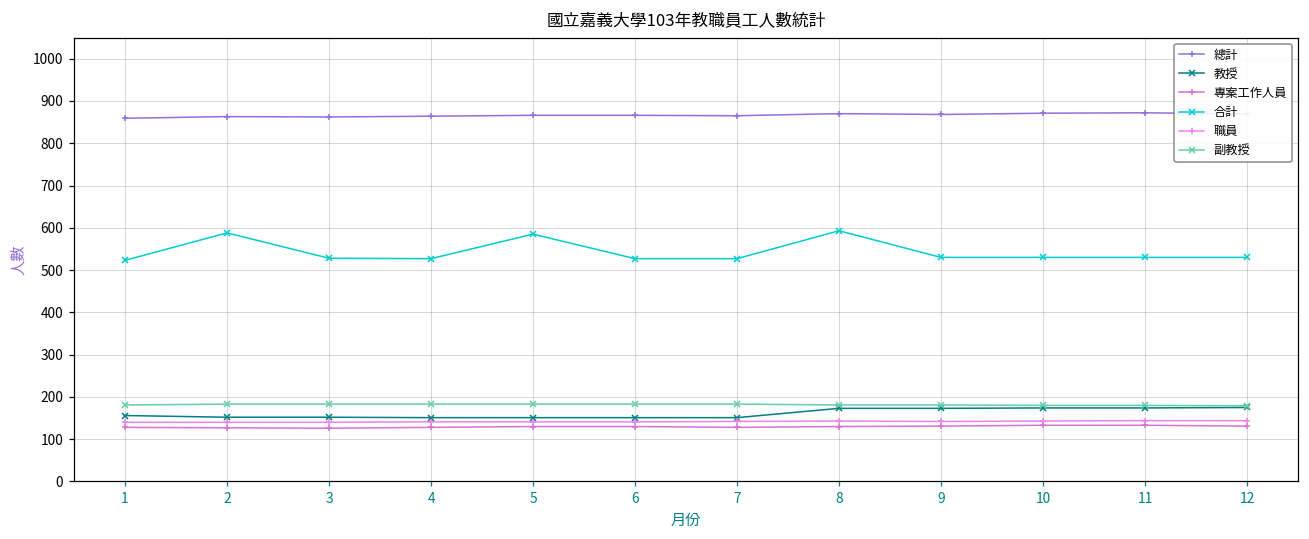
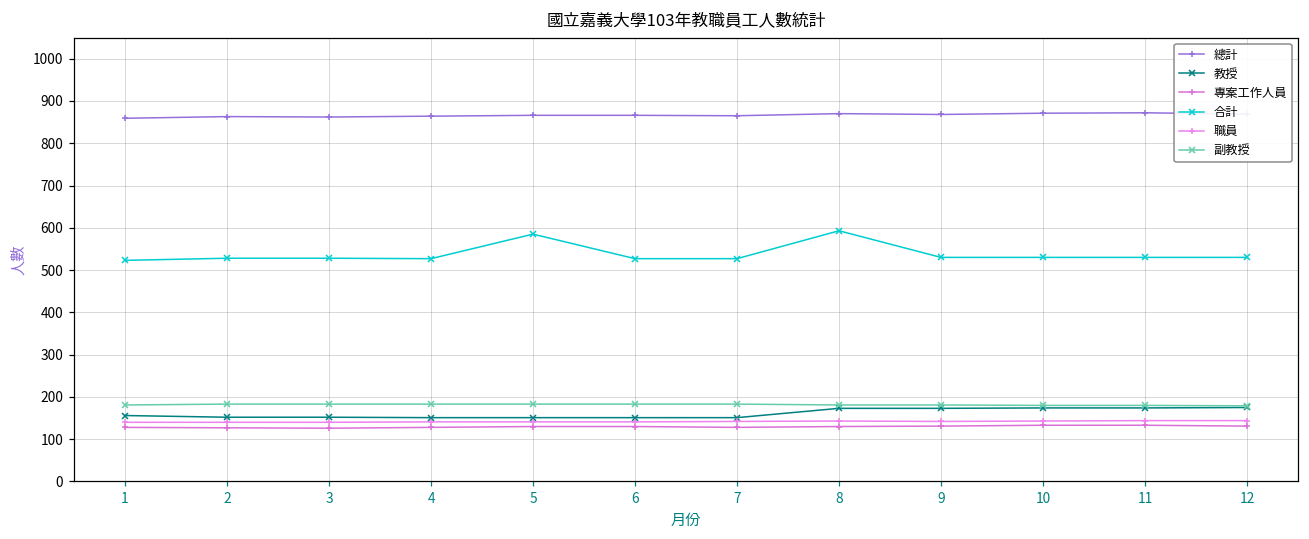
合計, 2: 590 -> 530
